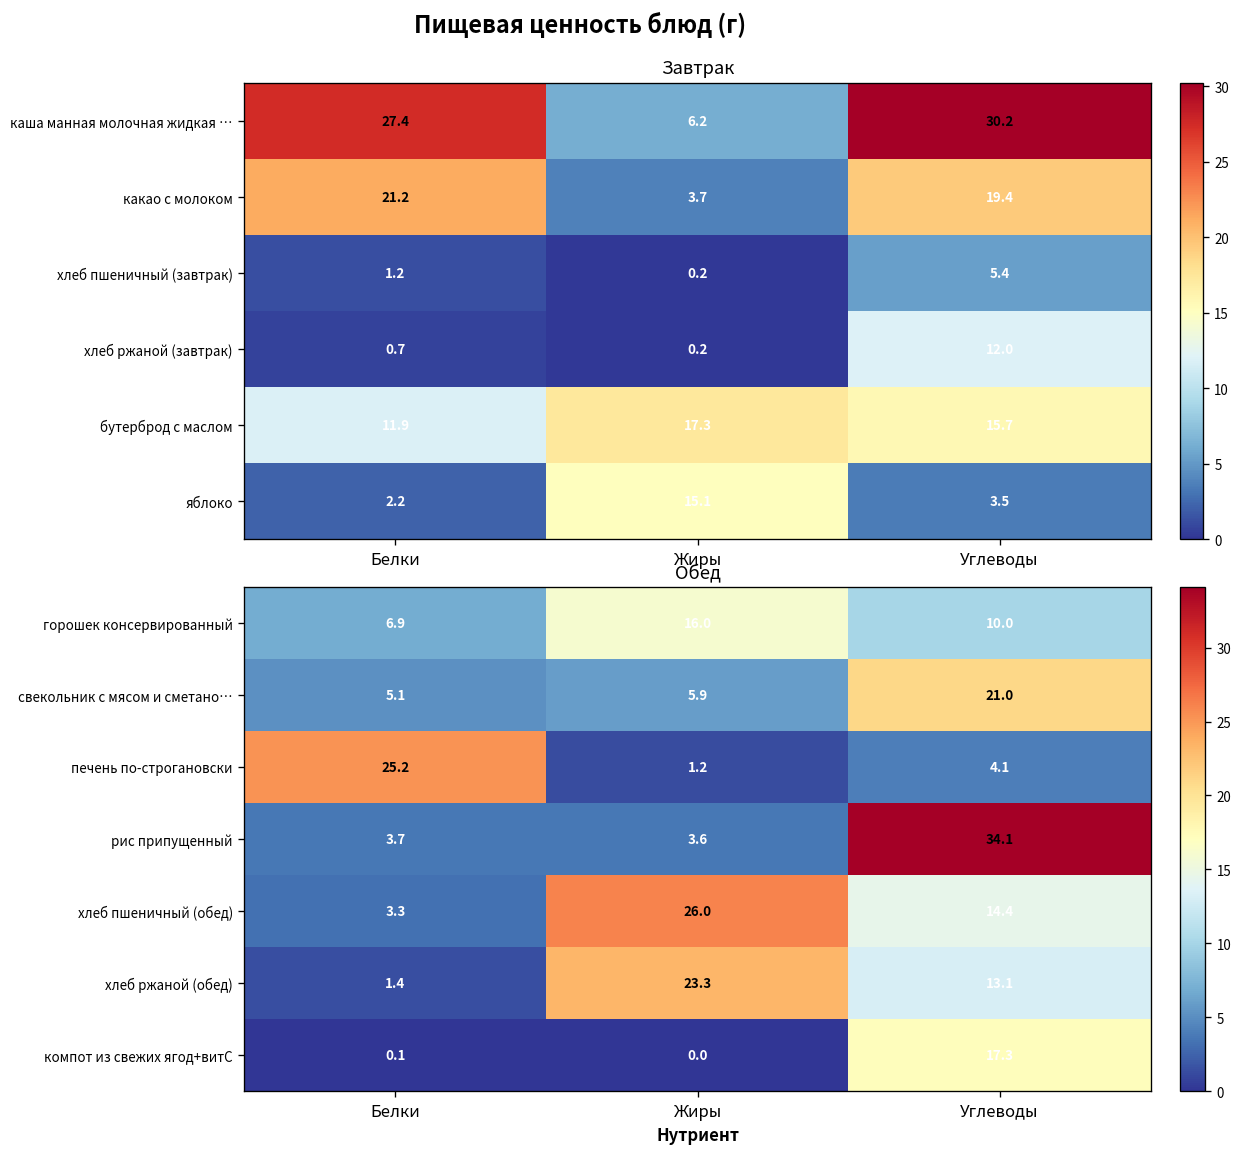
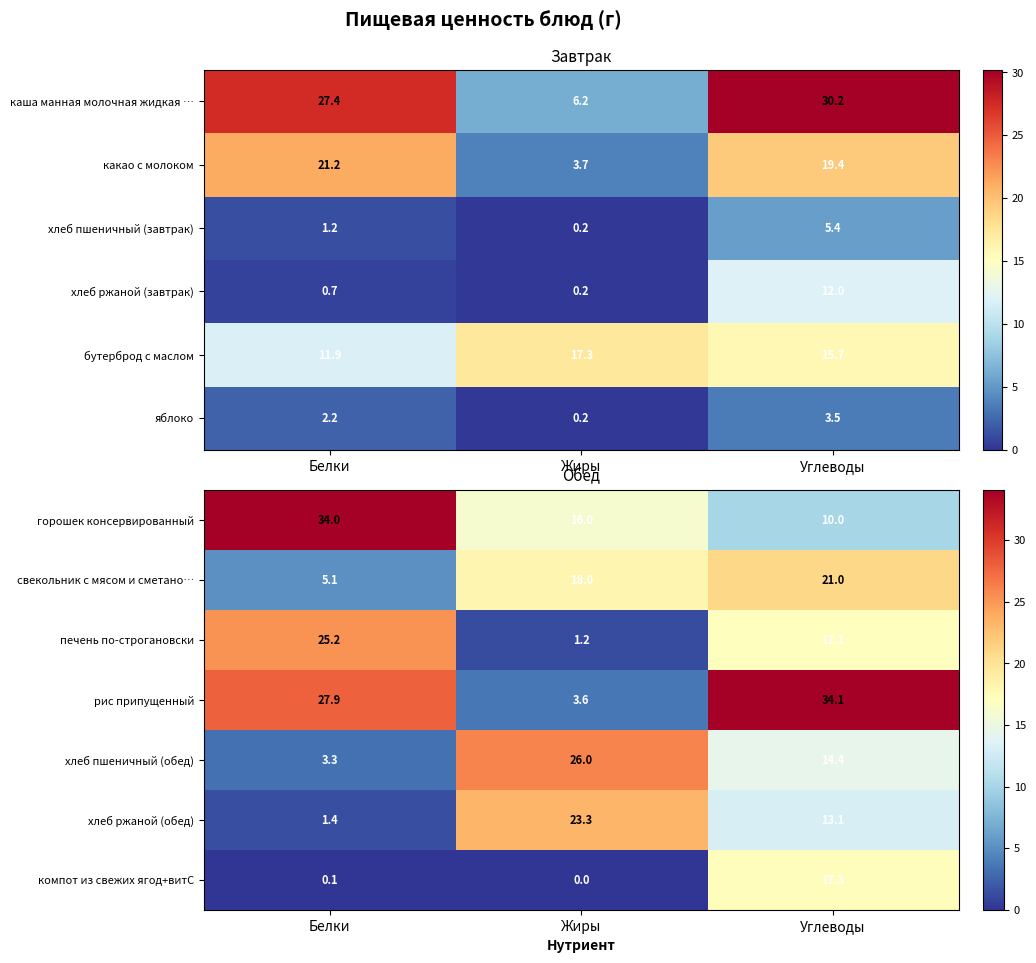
Завтрак, яблоко, Жиры: 15.1 -> 0.2
Обед, горошек консервированный, Белки: 6.9 -> 34.0
Обед, свекольник с мясом и сметано…, Жиры: 5.9 -> 18.0
Обед, печень по-строгановски, Углеводы: 4.1 -> 17.1
Обед, рис припущенный, Белки: 3.7 -> 27.9
